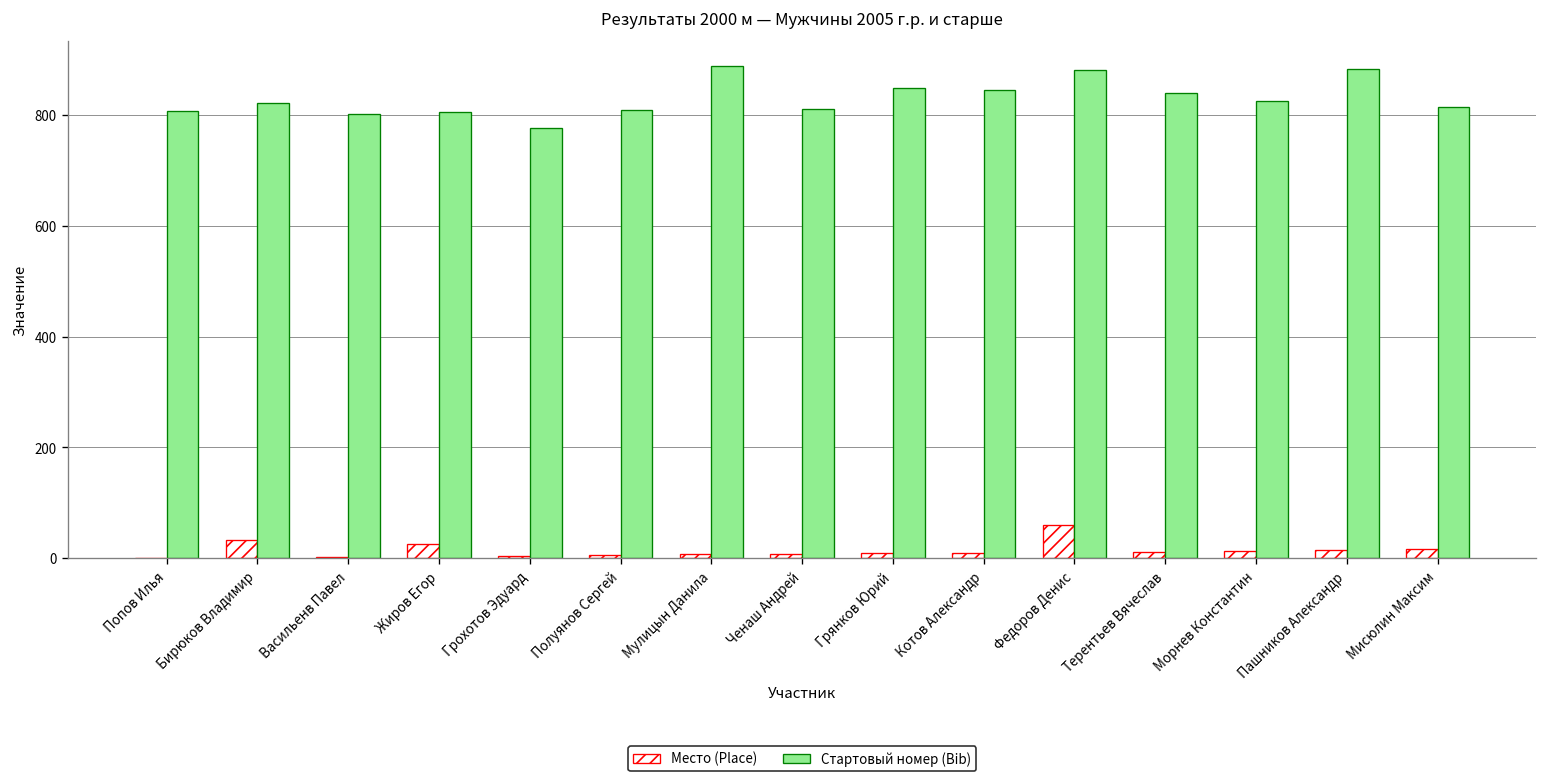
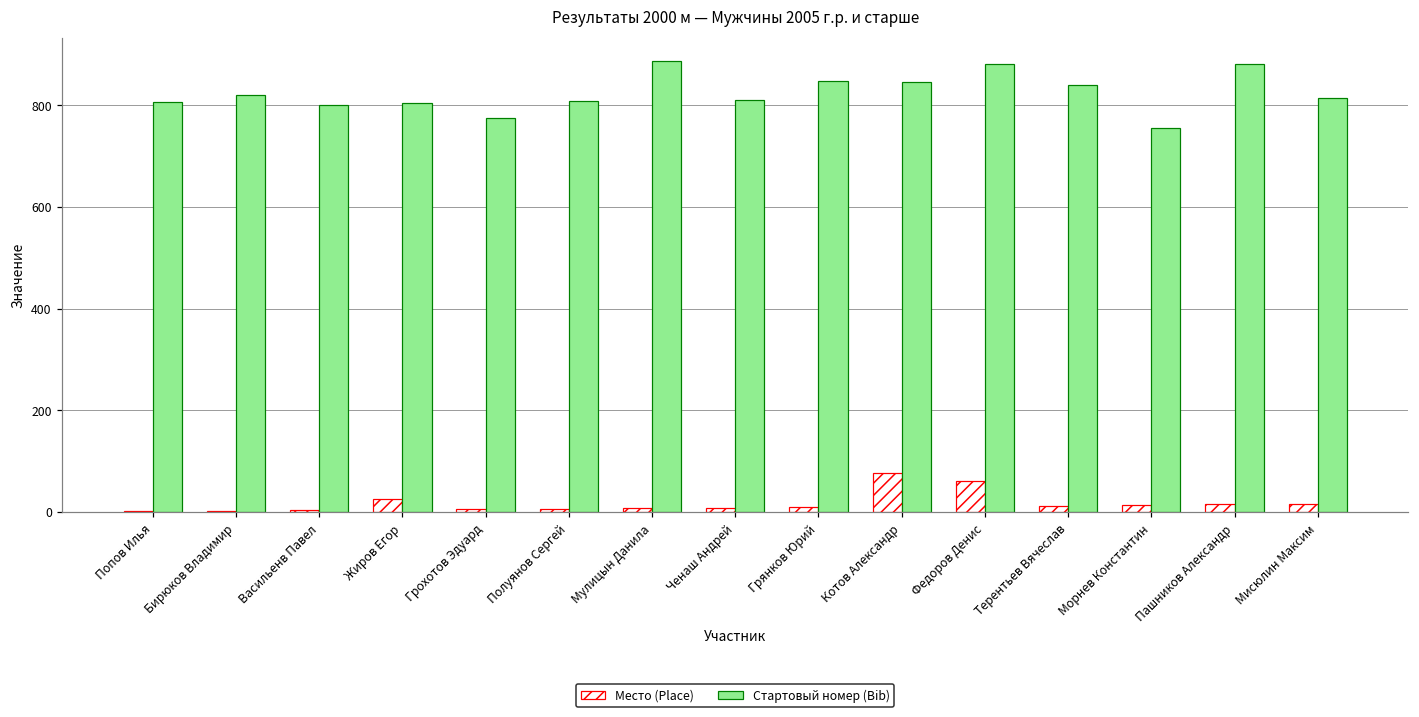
Место (Place), Бирюков Владимир: 30 -> 0
Место (Place), Котов Александр: 10 -> 80
Стартовый номер (Bib), Морнев Константин: 830 -> 760
